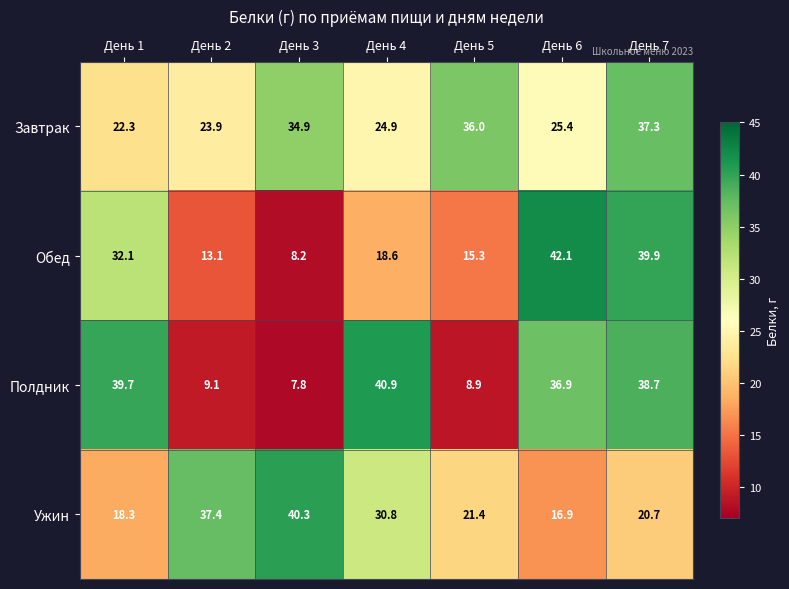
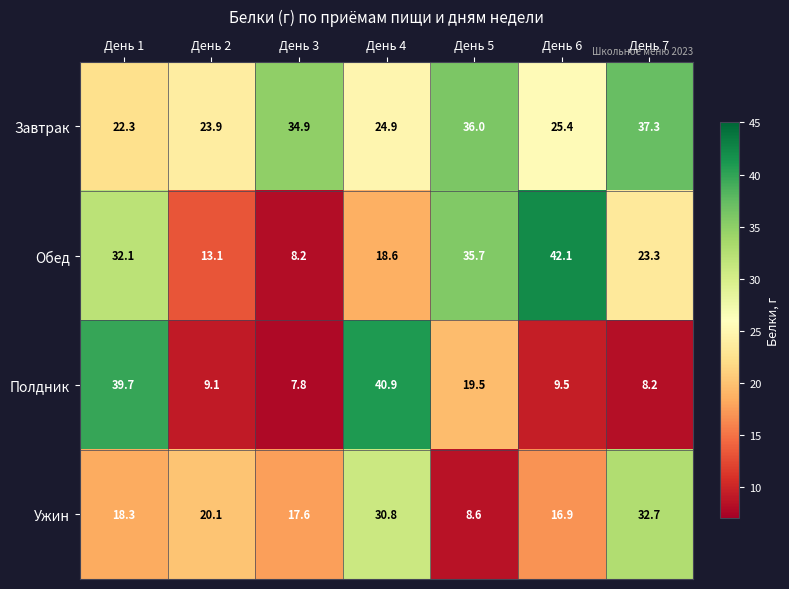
Обед, День 5: 15.3 -> 35.7
Обед, День 7: 39.9 -> 23.3
Полдник, День 5: 8.9 -> 19.5
Полдник, День 6: 36.9 -> 9.5
Полдник, День 7: 38.7 -> 8.2
Ужин, День 2: 37.4 -> 20.1
Ужин, День 3: 40.3 -> 17.6
Ужин, День 5: 21.4 -> 8.6
Ужин, День 7: 20.7 -> 32.7
